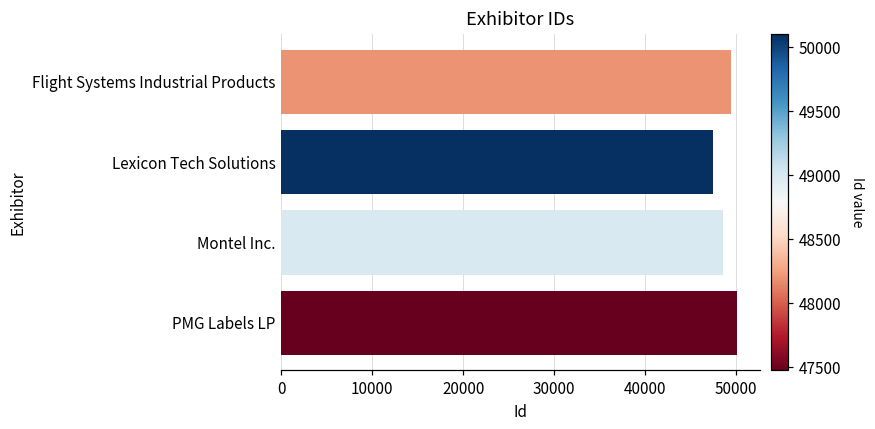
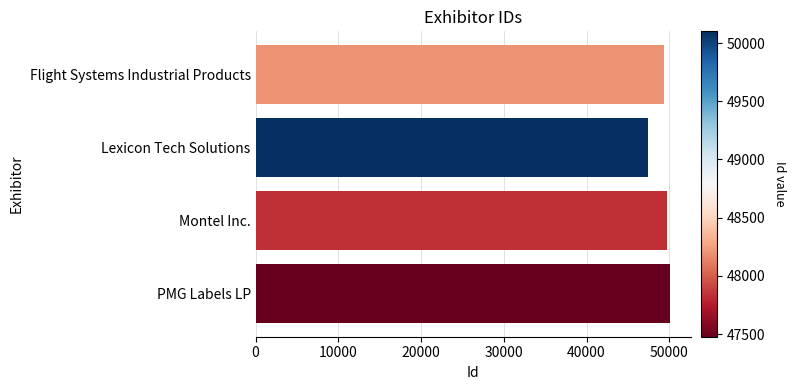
Montel Inc.: 49000 -> 50000
